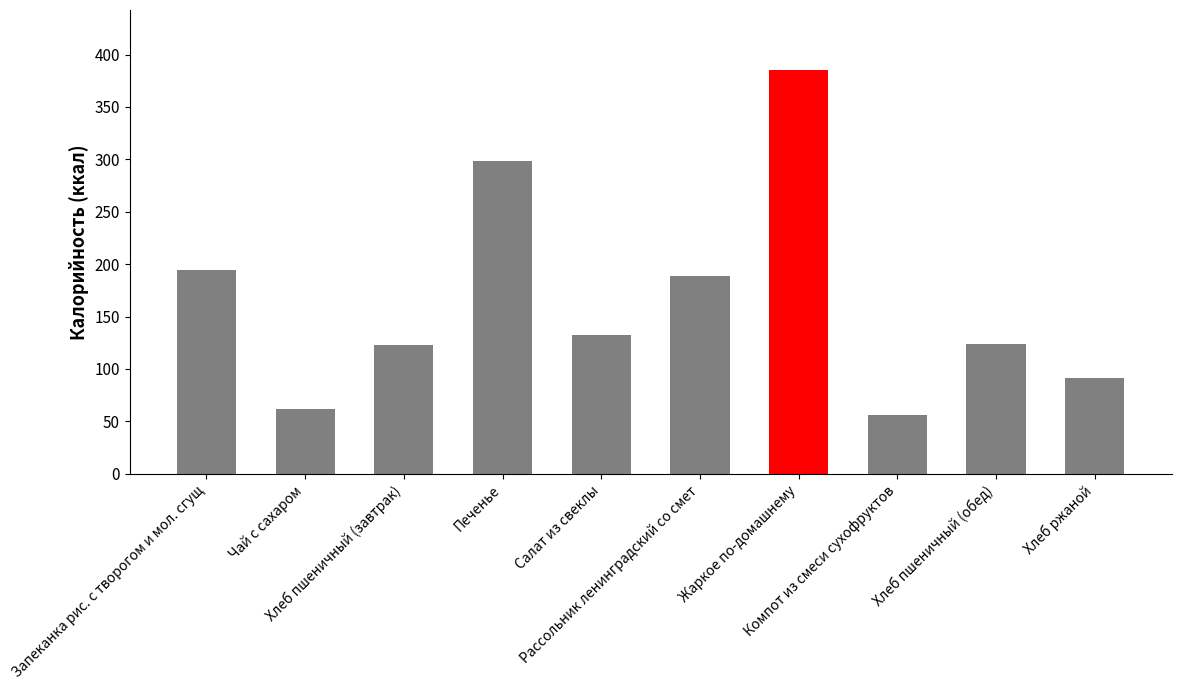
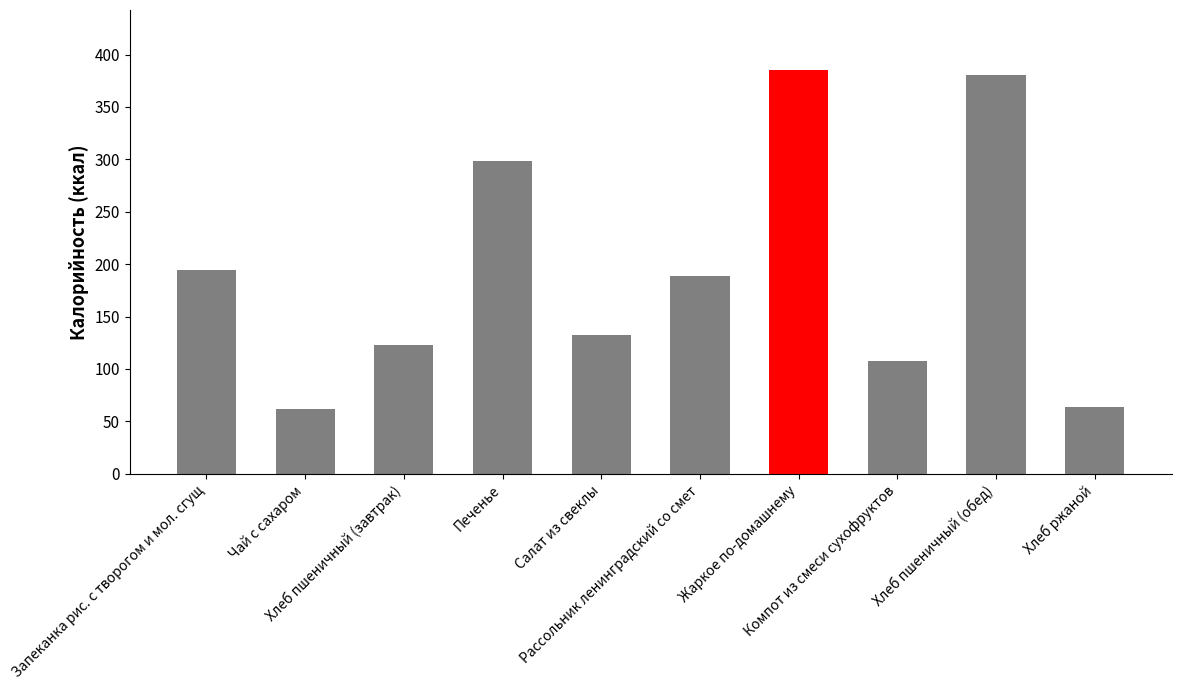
Компот из смеси сухофруктов: 56 -> 108
Хлеб пшеничный (обед): 124 -> 381
Хлеб ржаной: 92 -> 64
